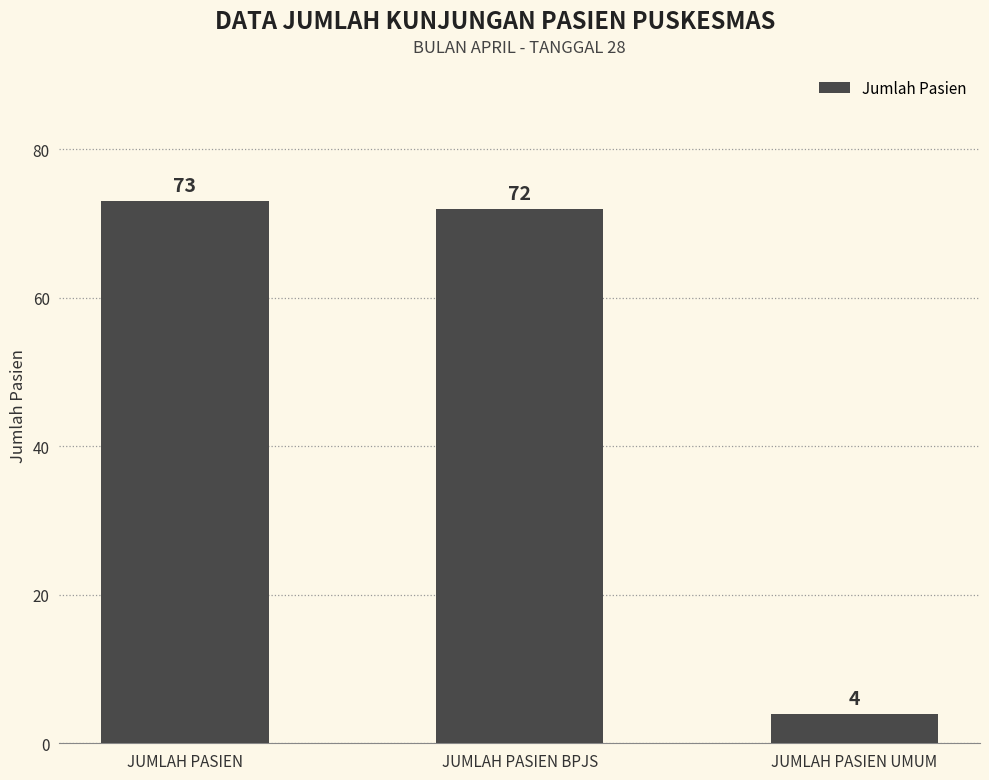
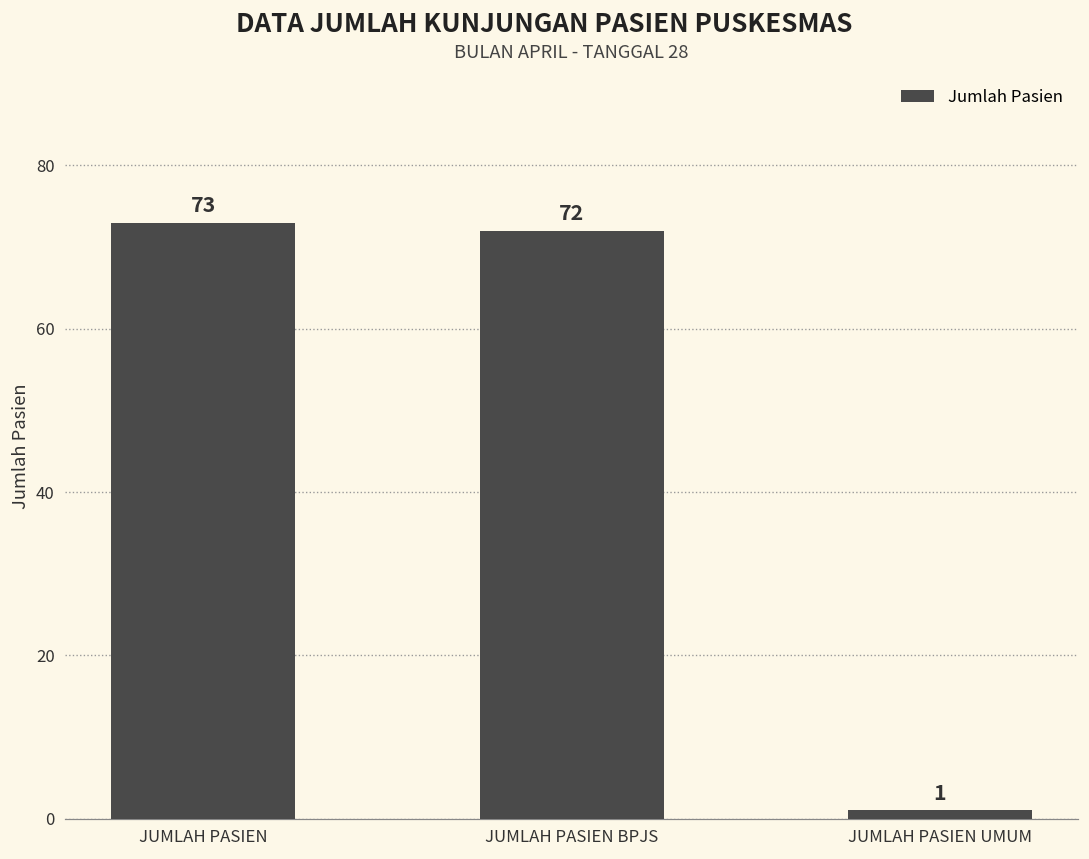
JUMLAH PASIEN UMUM: 4 -> 1
